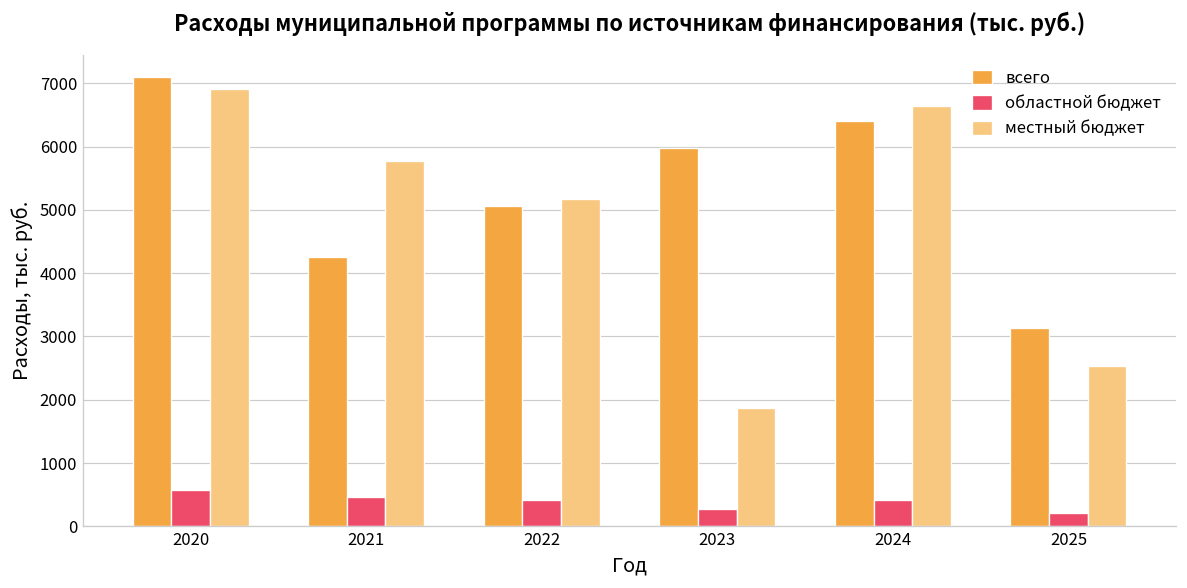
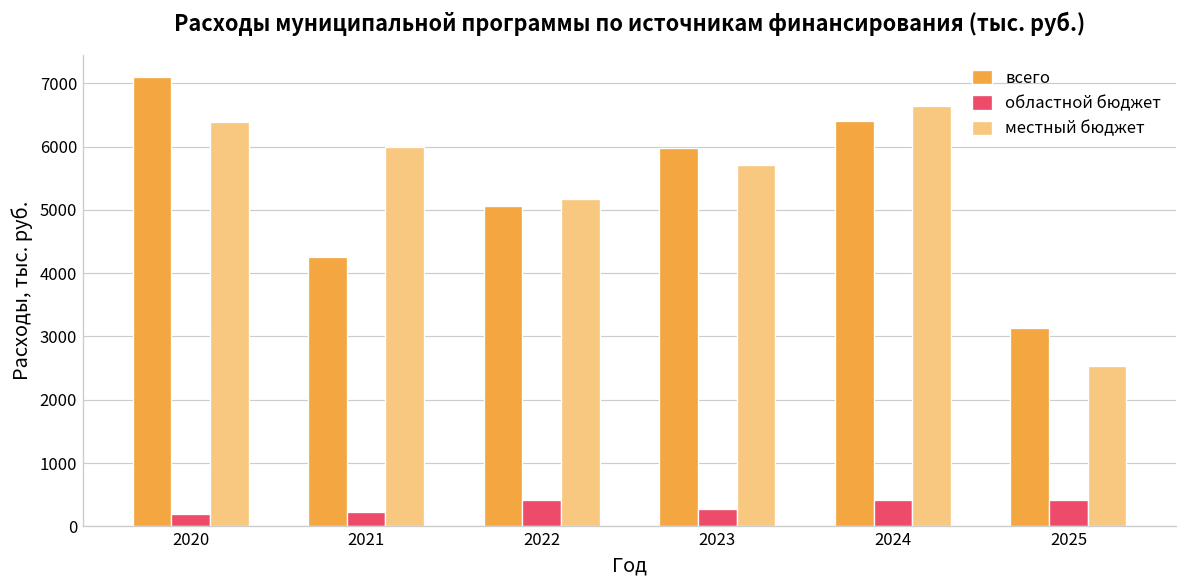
областной бюджет, 2020: 600 -> 200
местный бюджет, 2020: 6900 -> 6400
областной бюджет, 2021: 500 -> 200
местный бюджет, 2021: 5800 -> 6000
местный бюджет, 2023: 1900 -> 5700
областной бюджет, 2025: 200 -> 400
